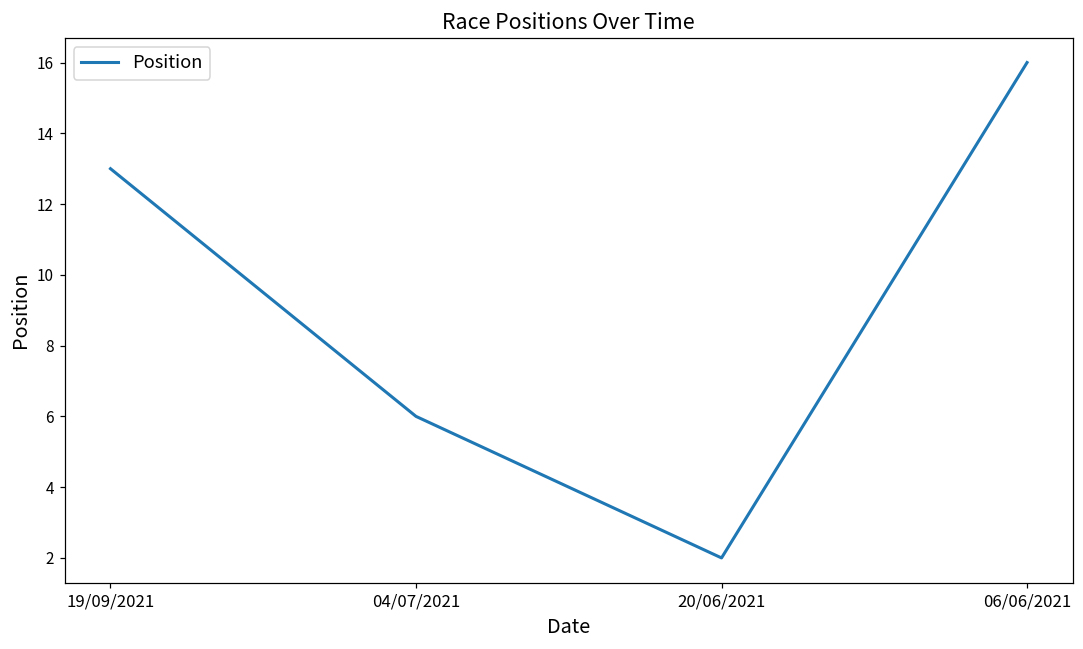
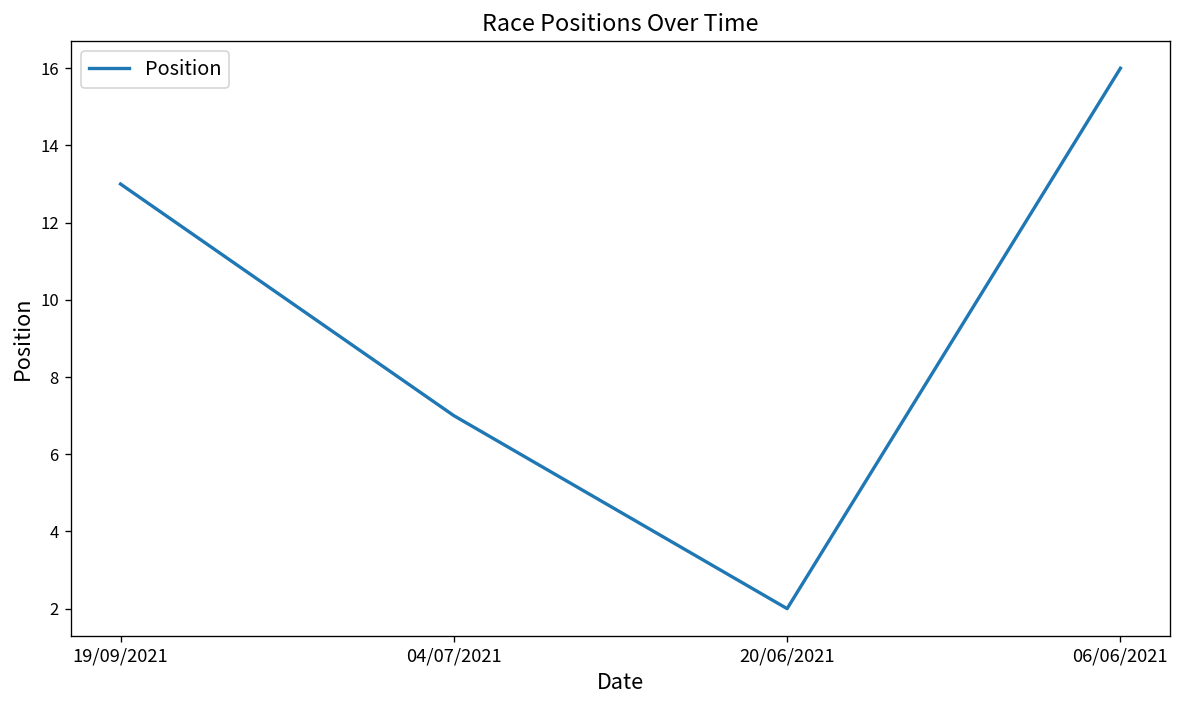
04/07/2021: 6 -> 7
